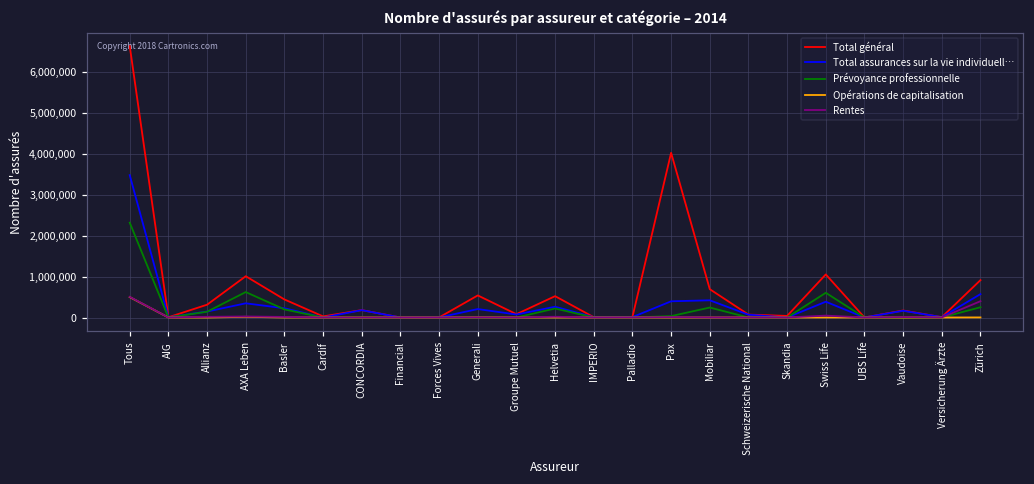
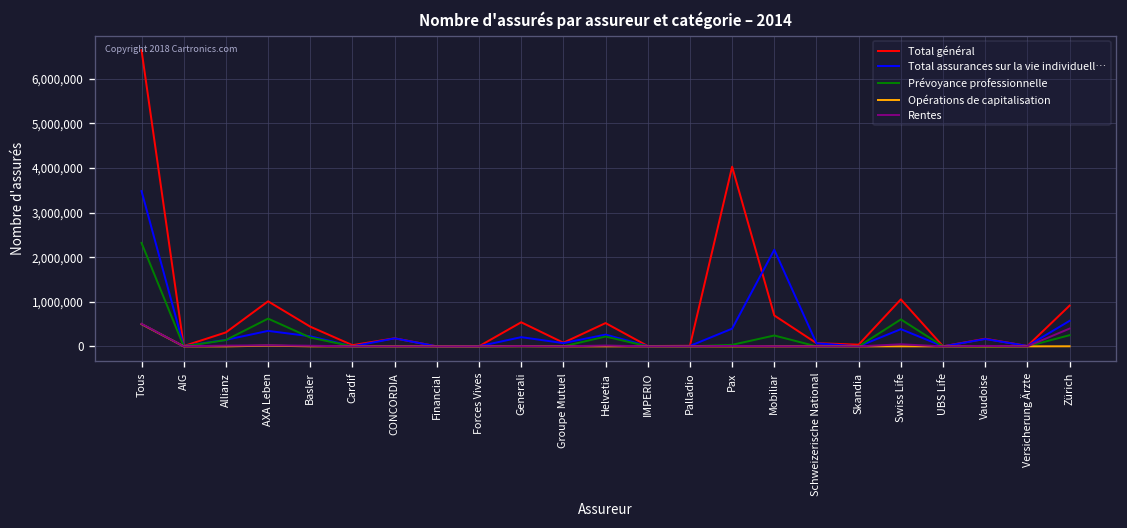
Total assurances sur la vie individuell…, Mobiliar: 400,000 -> 2,200,000
